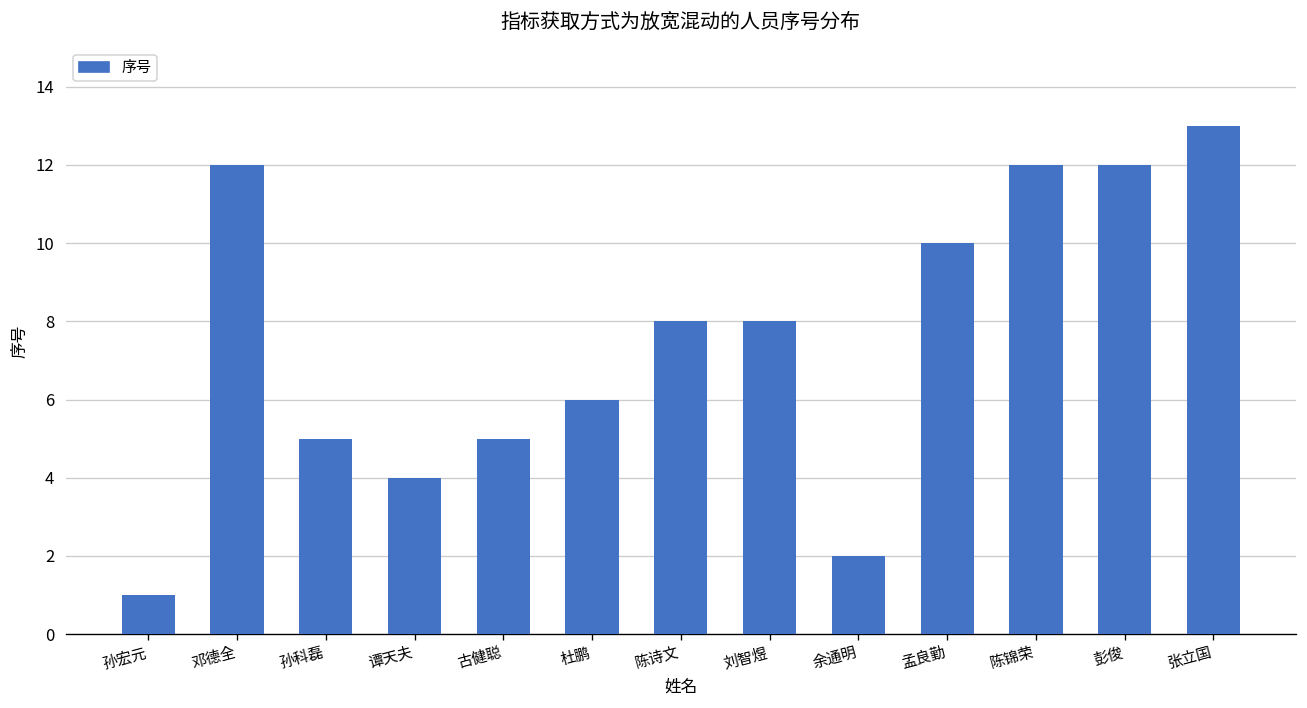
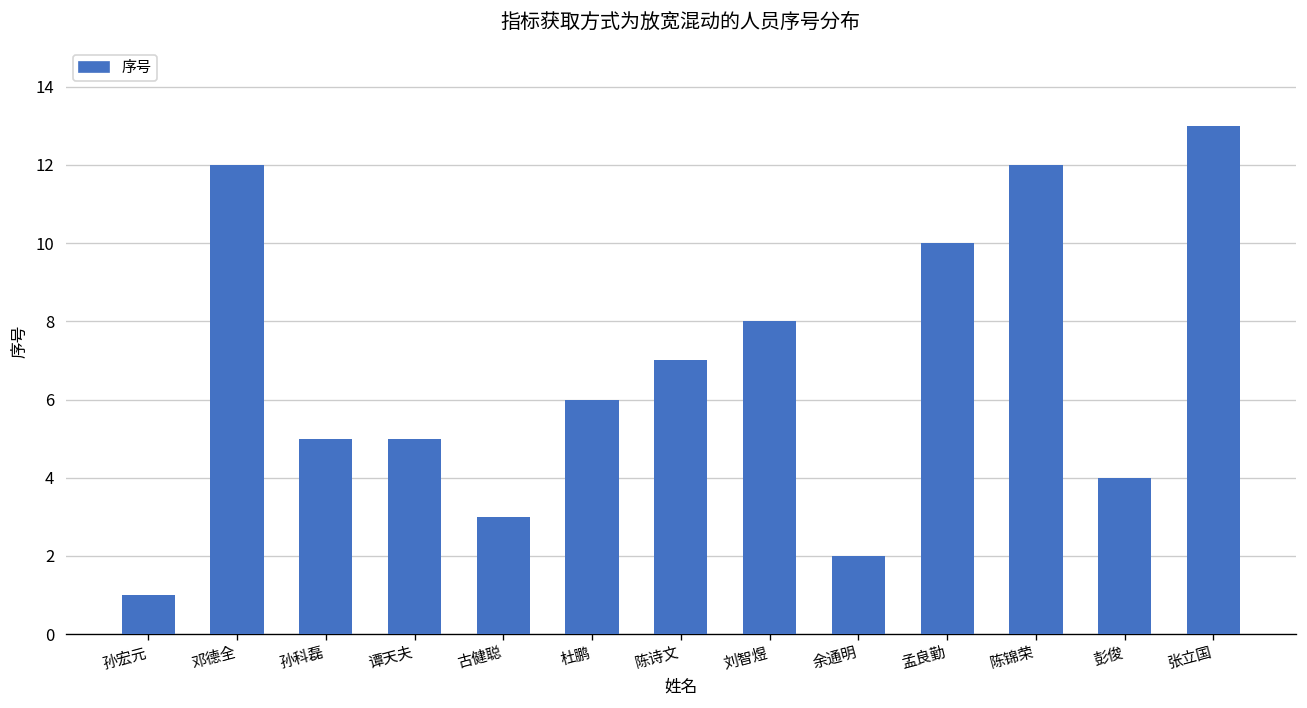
谭天夫: 4 -> 5
古健聪: 5 -> 3
陈诗文: 8 -> 7
彭俊: 12 -> 4
